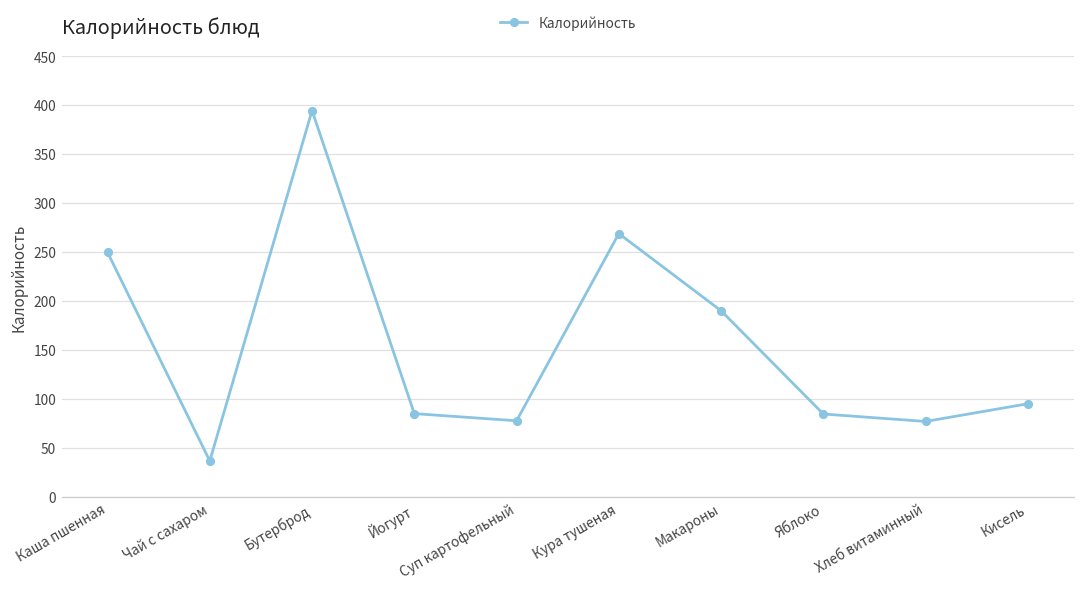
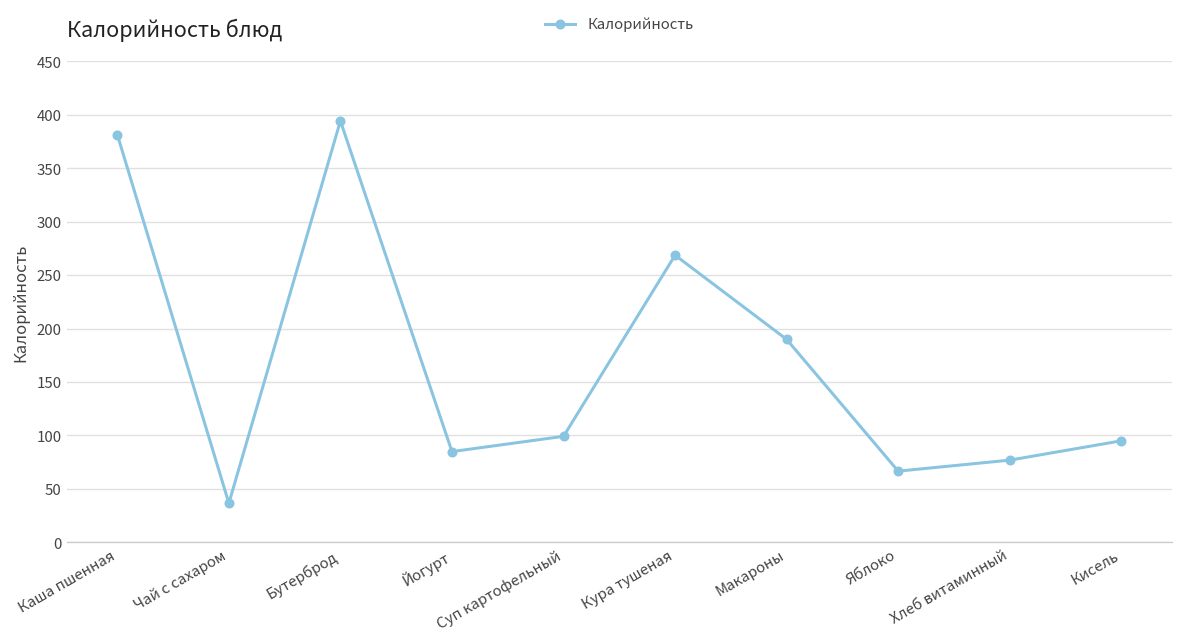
Каша пшенная: 250 -> 380
Суп картофельный: 80 -> 100
Яблоко: 80 -> 70
